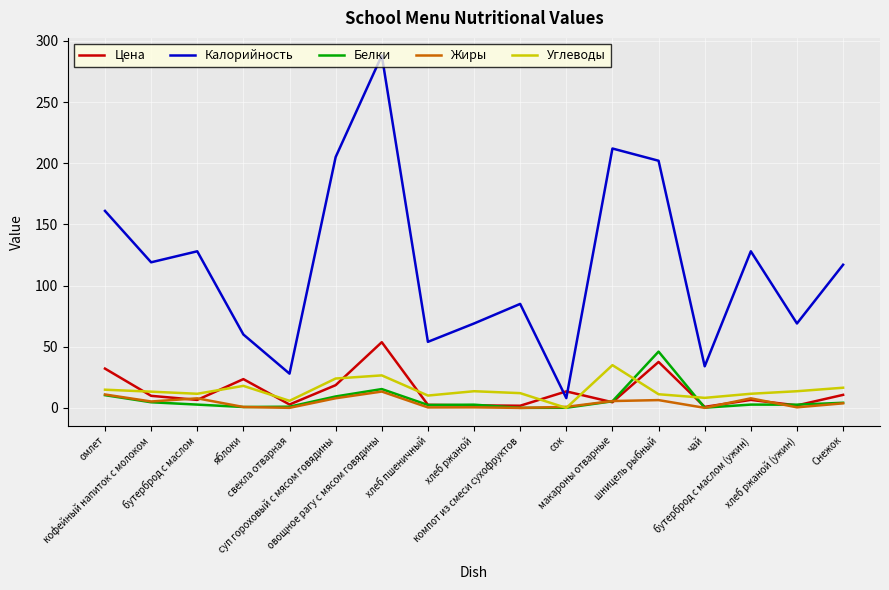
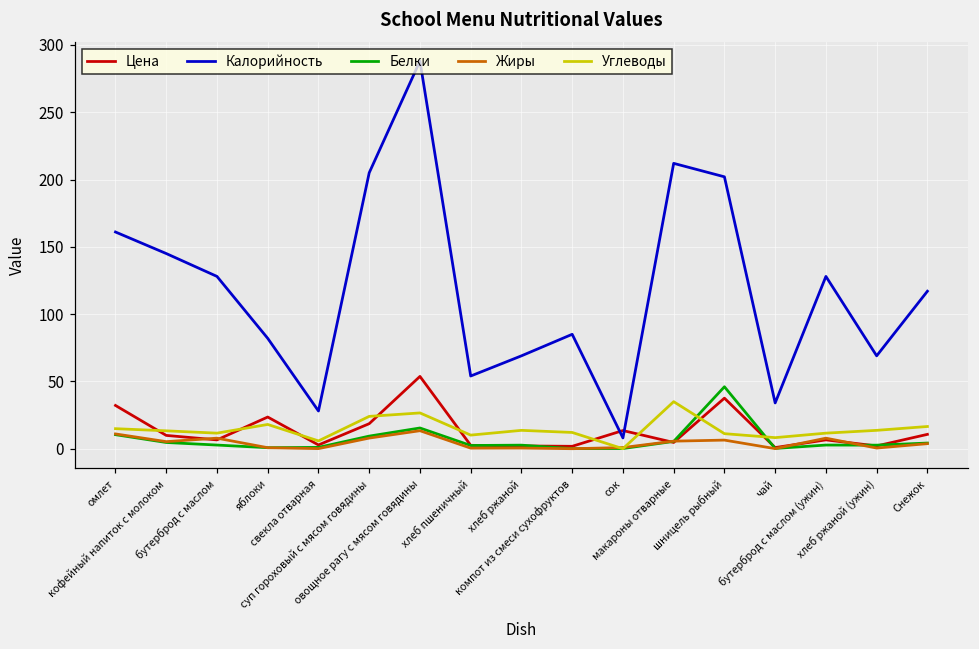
Калорийность, кофейный напиток с молоком: 119 -> 145
Калорийность, яблоки: 60 -> 82
